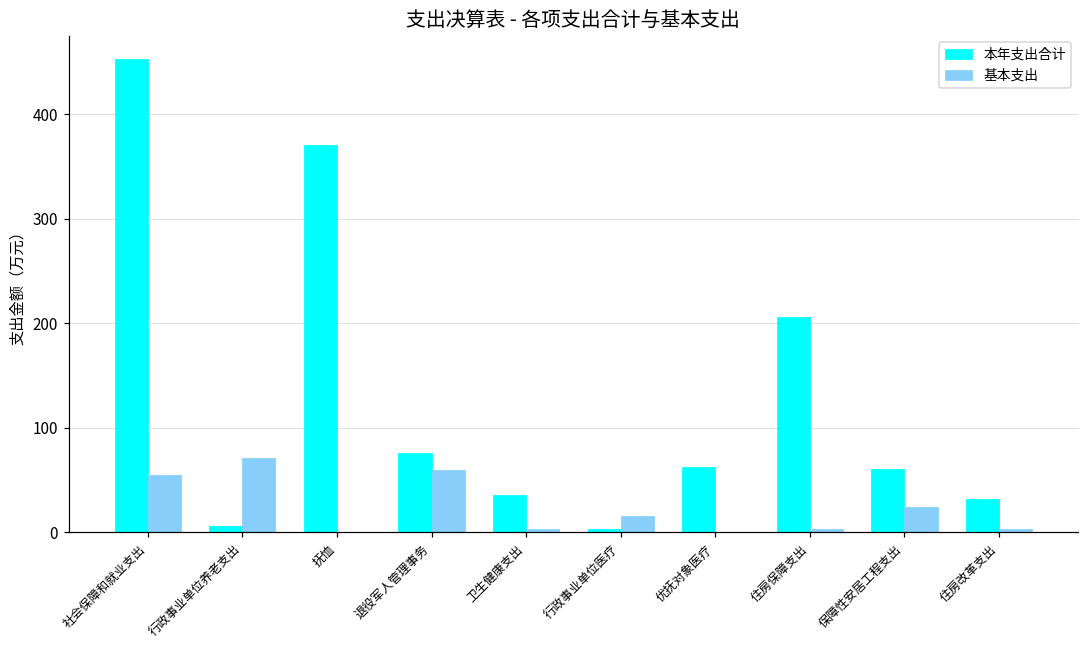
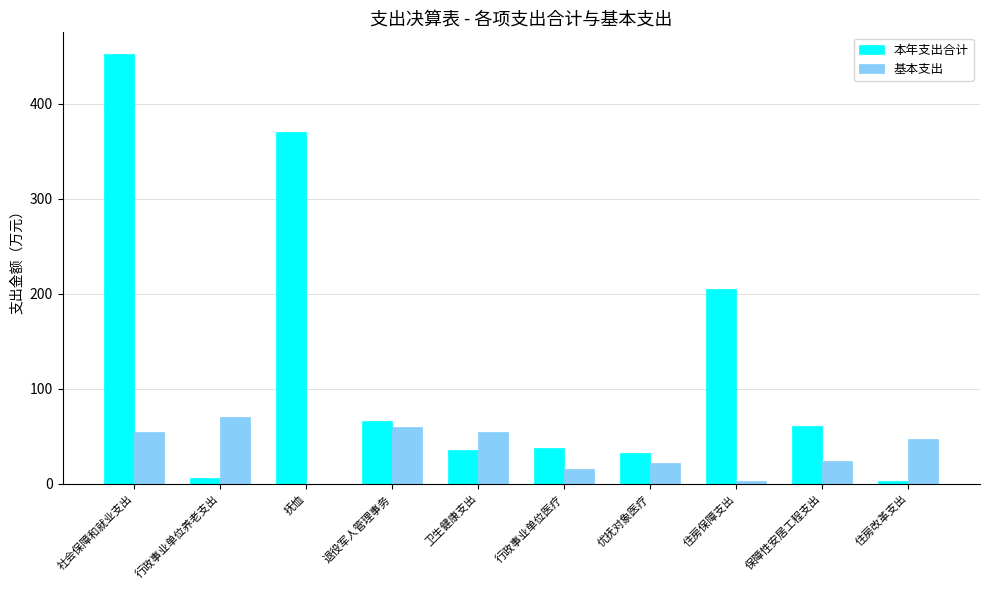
本年支出合计, 退役军人管理事务: 80 -> 70
基本支出, 卫生健康支出: 0 -> 50
本年支出合计, 行政事业单位医疗: 0 -> 40
本年支出合计, 优抚对象医疗: 60 -> 30
基本支出, 优抚对象医疗: 0 -> 20
本年支出合计, 住房改革支出: 30 -> 0
基本支出, 住房改革支出: 0 -> 50
